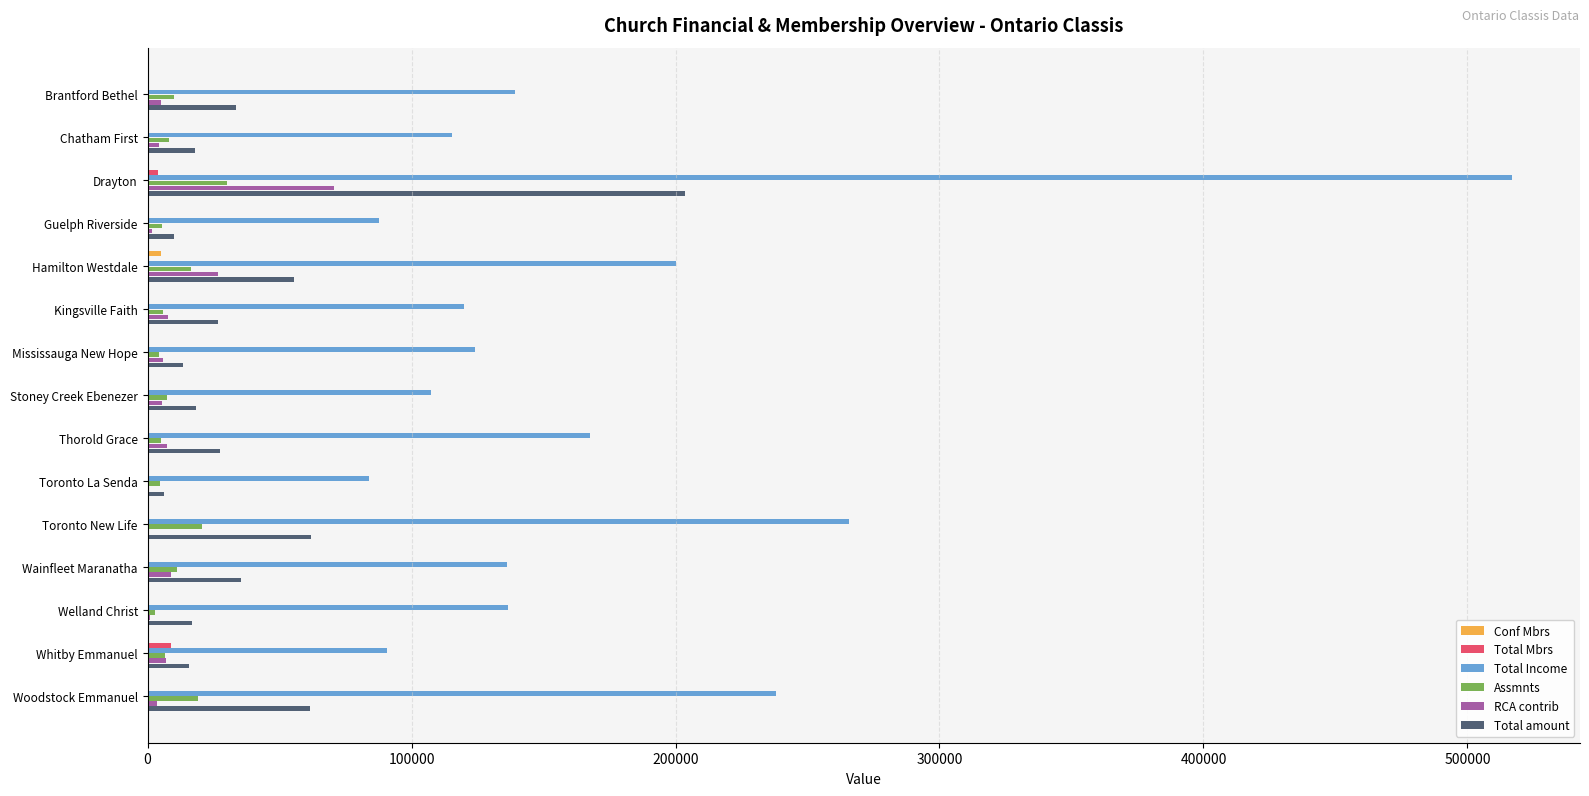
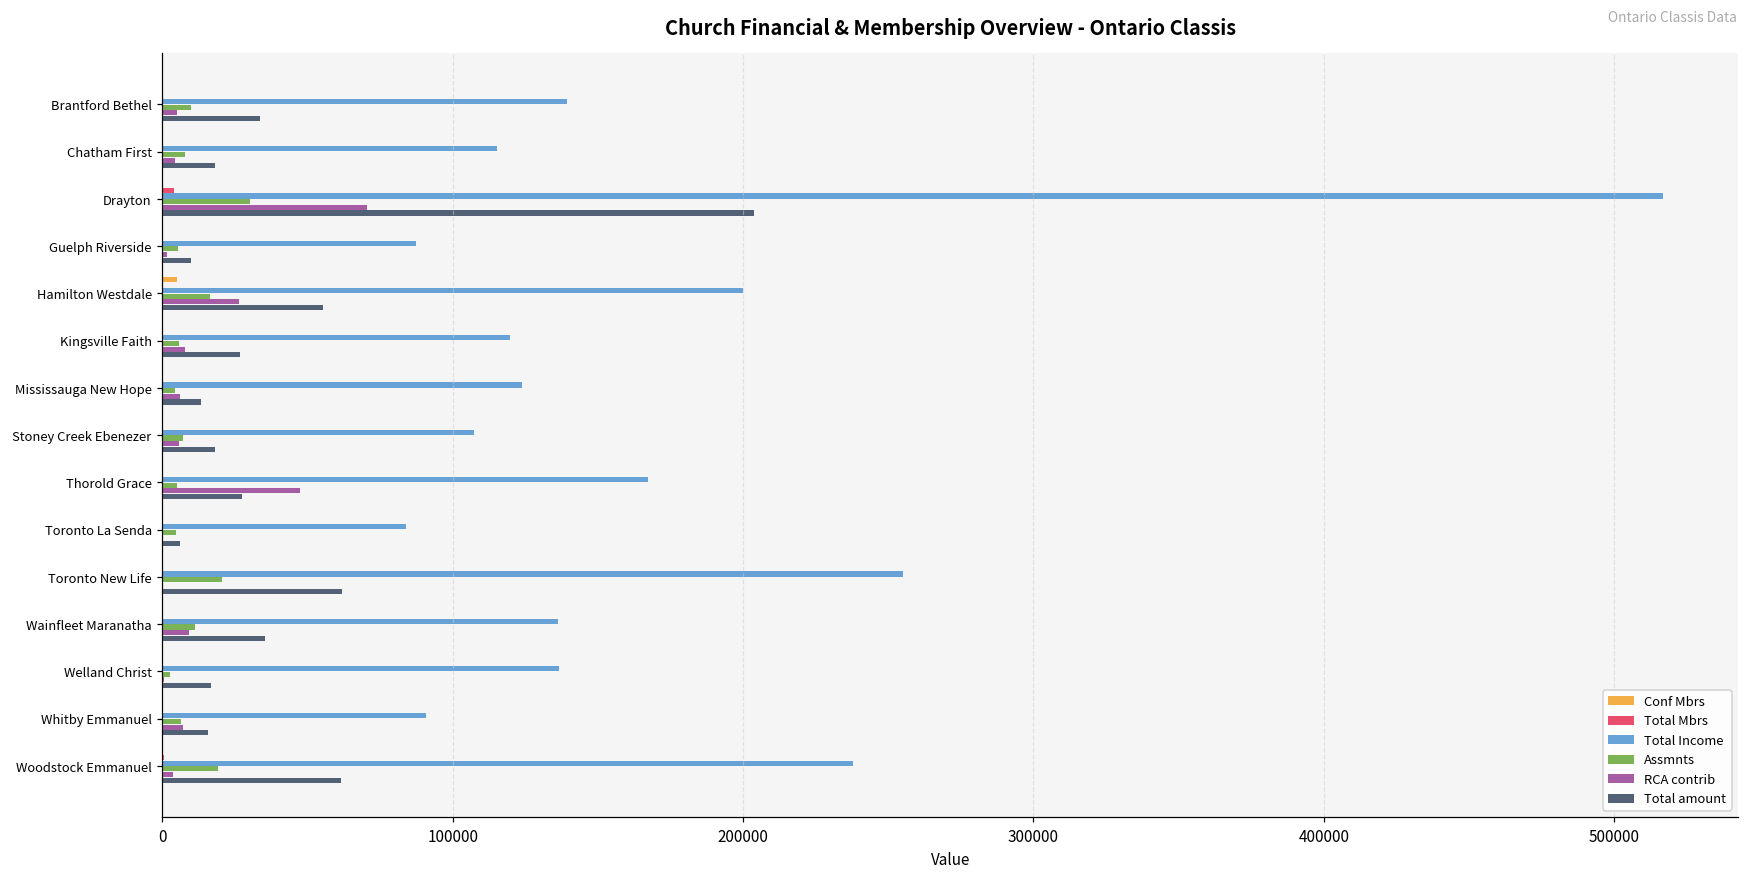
RCA contrib, Thorold Grace: 7000 -> 47000
Total Income, Toronto New Life: 266000 -> 255000
Total Mbrs, Whitby Emmanuel: 9000 -> 0
